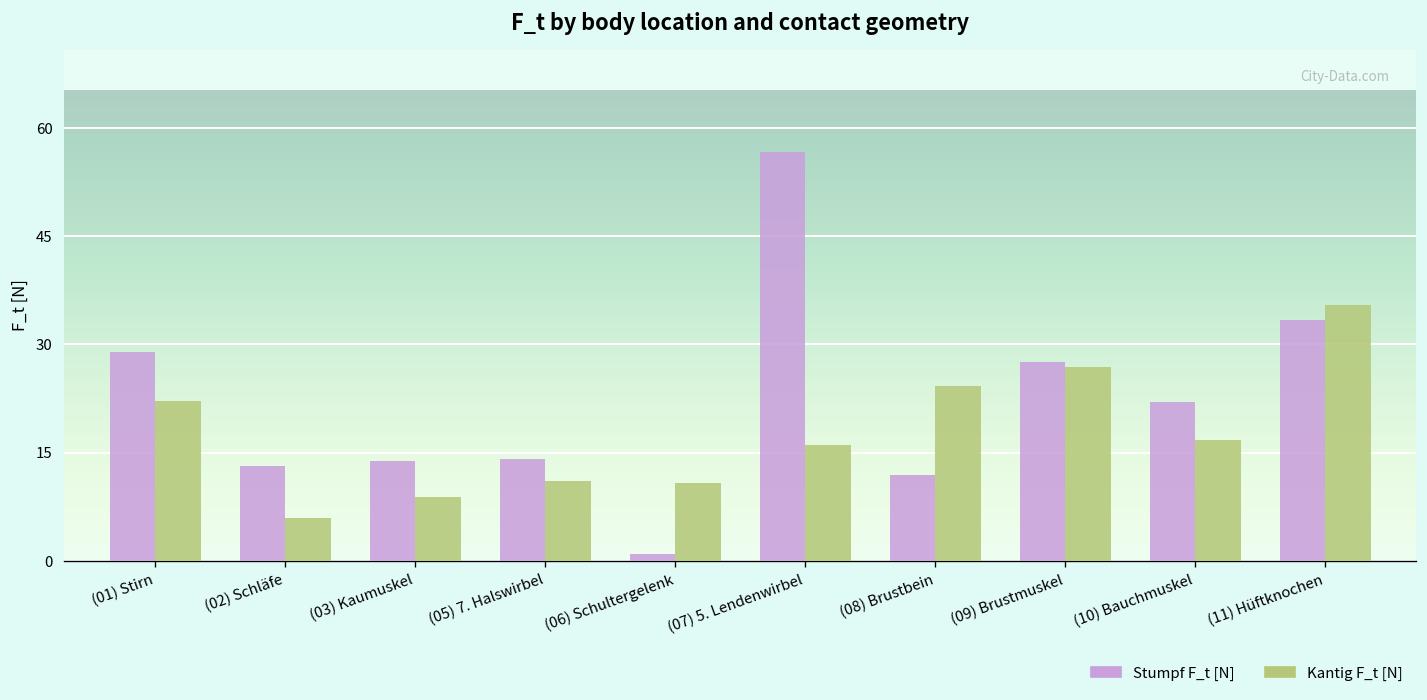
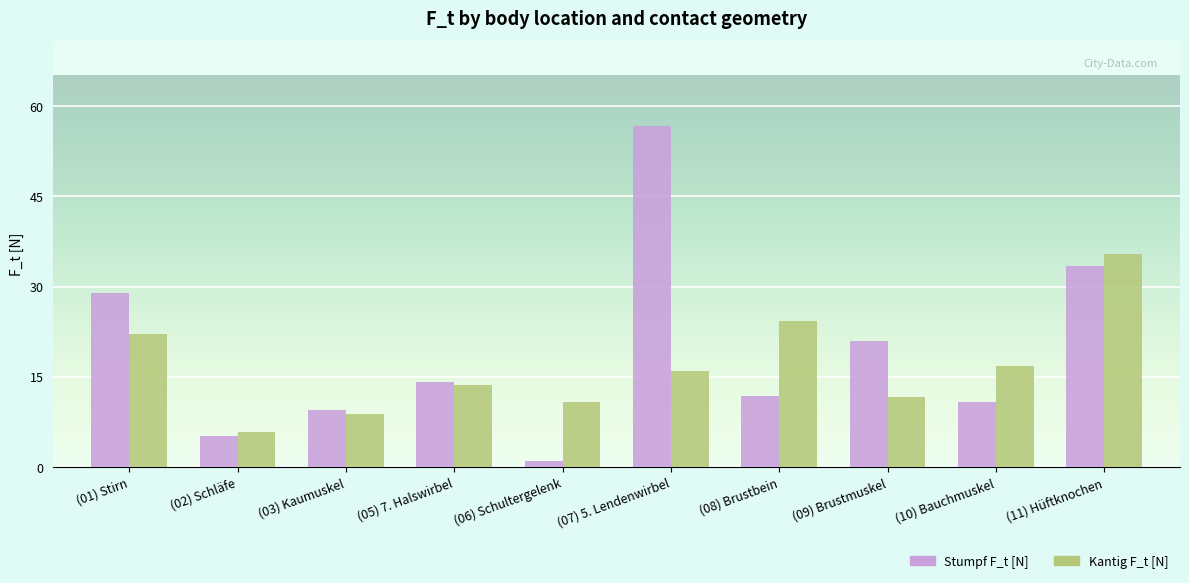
Stumpf F_t [N], (02) Schläfe: 13 -> 5
Stumpf F_t [N], (03) Kaumuskel: 14 -> 9
Kantig F_t [N], (05) 7. Halswirbel: 11 -> 14
Stumpf F_t [N], (09) Brustmuskel: 28 -> 21
Kantig F_t [N], (09) Brustmuskel: 27 -> 12
Stumpf F_t [N], (10) Bauchmuskel: 22 -> 11
